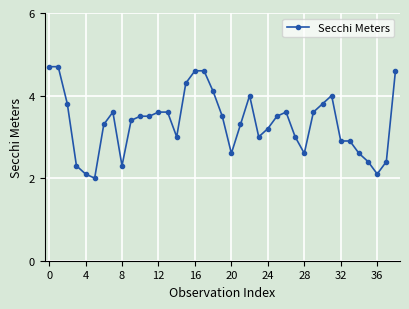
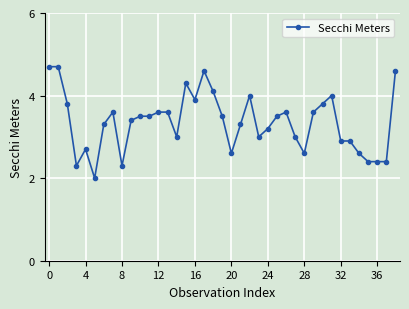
4: 2.1 -> 2.7
16: 4.6 -> 3.9
36: 2.1 -> 2.4
